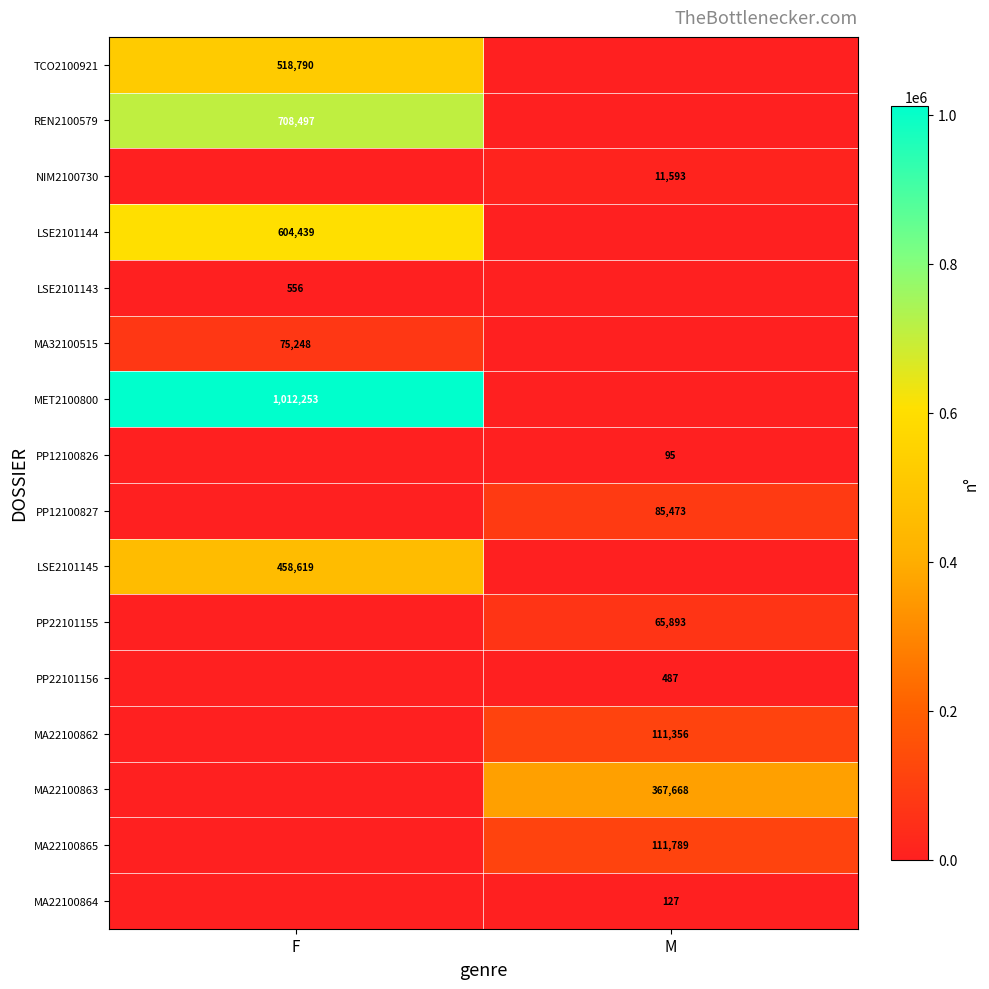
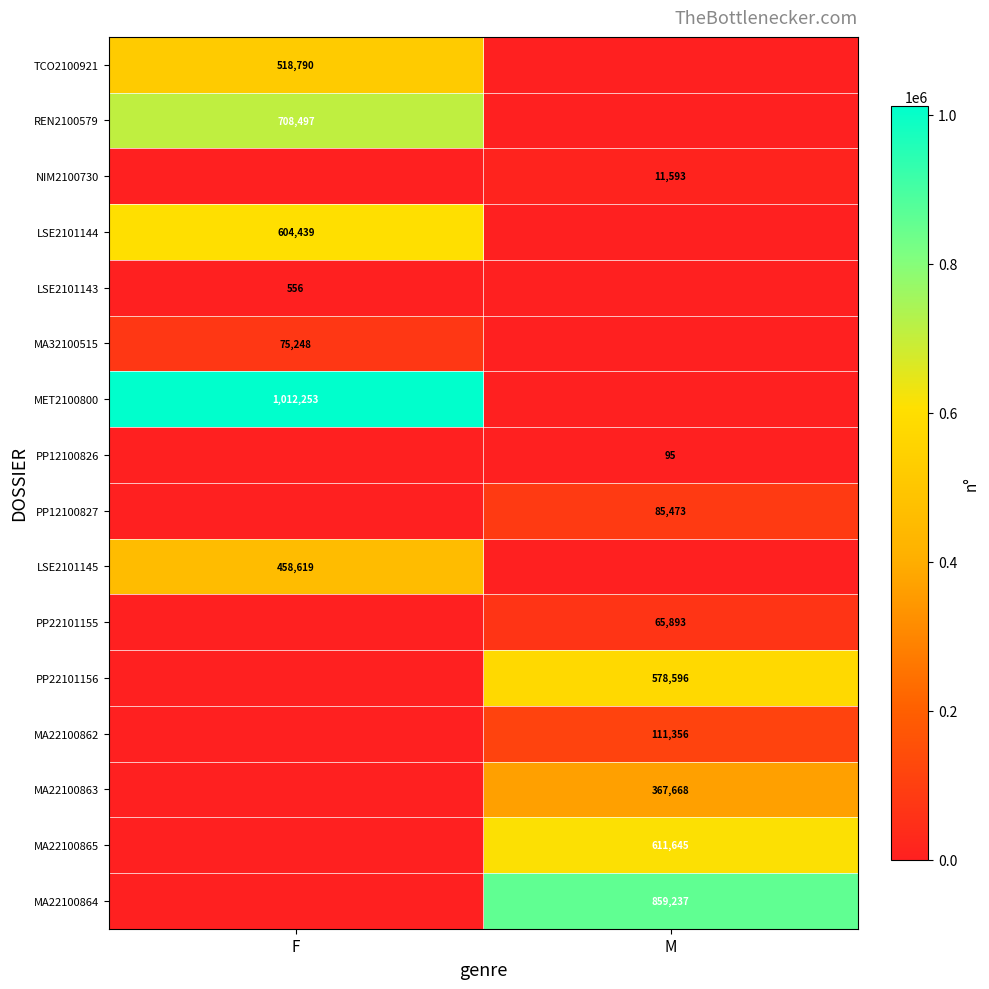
PP22101156, M: 487 -> 578,596
MA22100865, M: 111,789 -> 611,645
MA22100864, M: 127 -> 859,237
